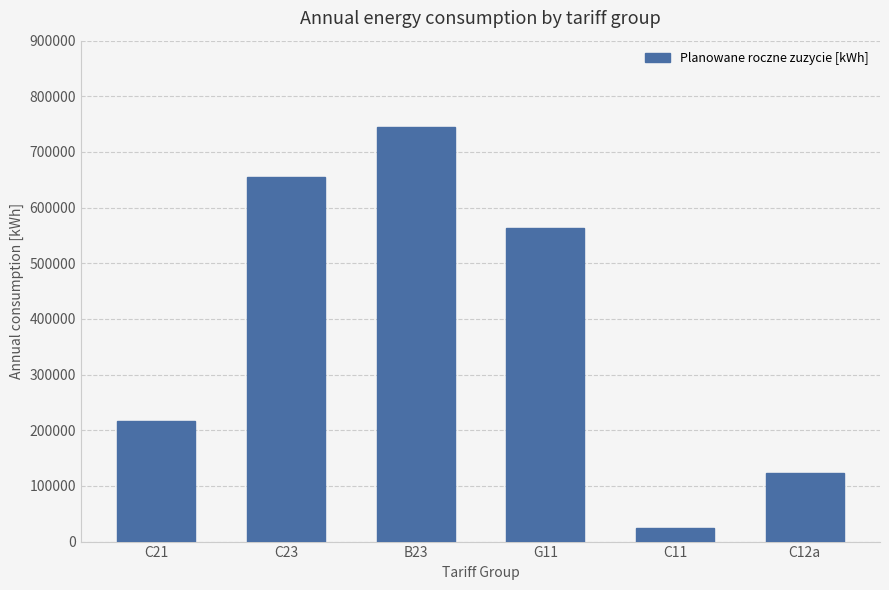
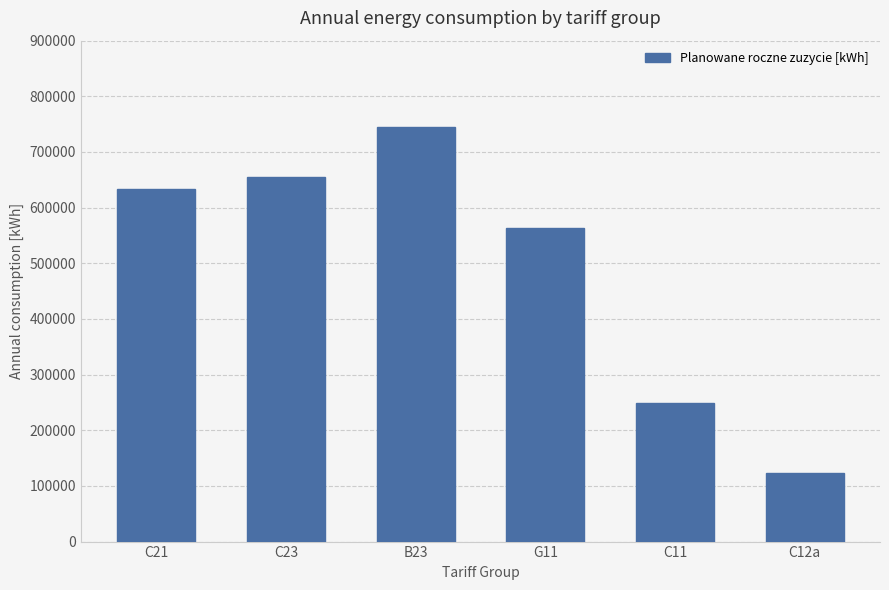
C21: 220000 -> 630000
C11: 20000 -> 250000
